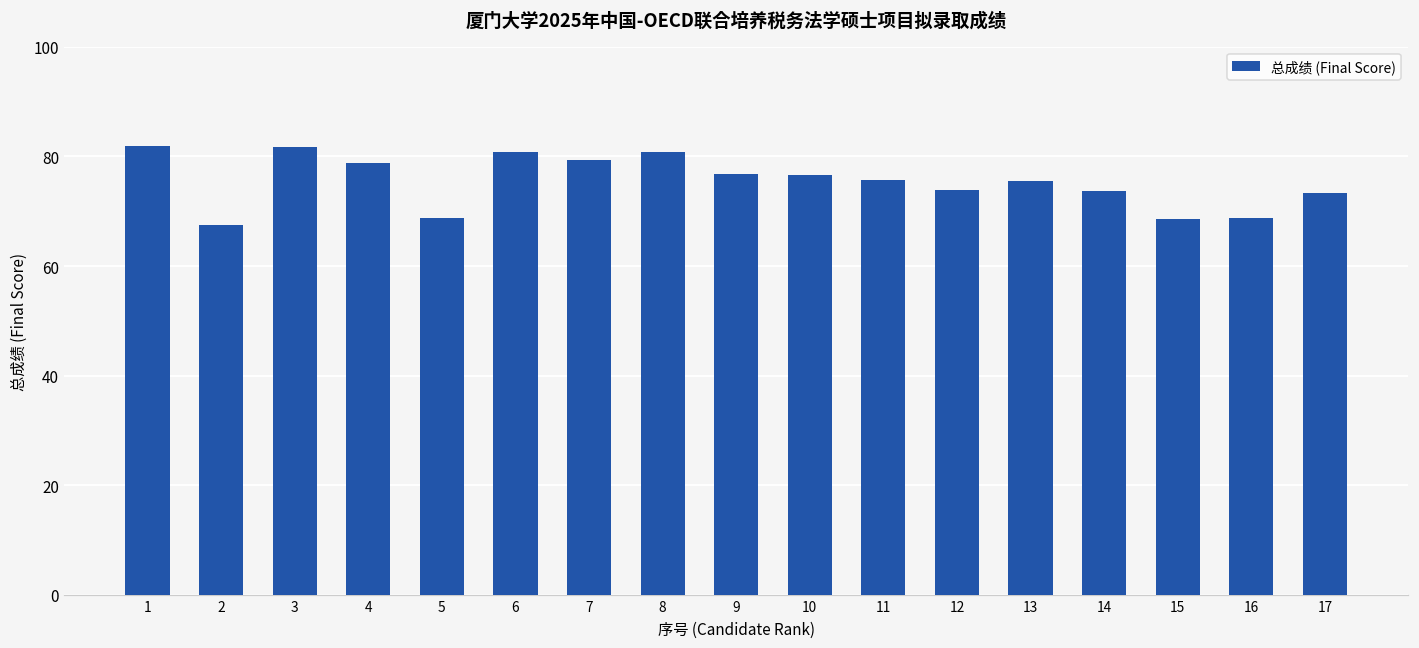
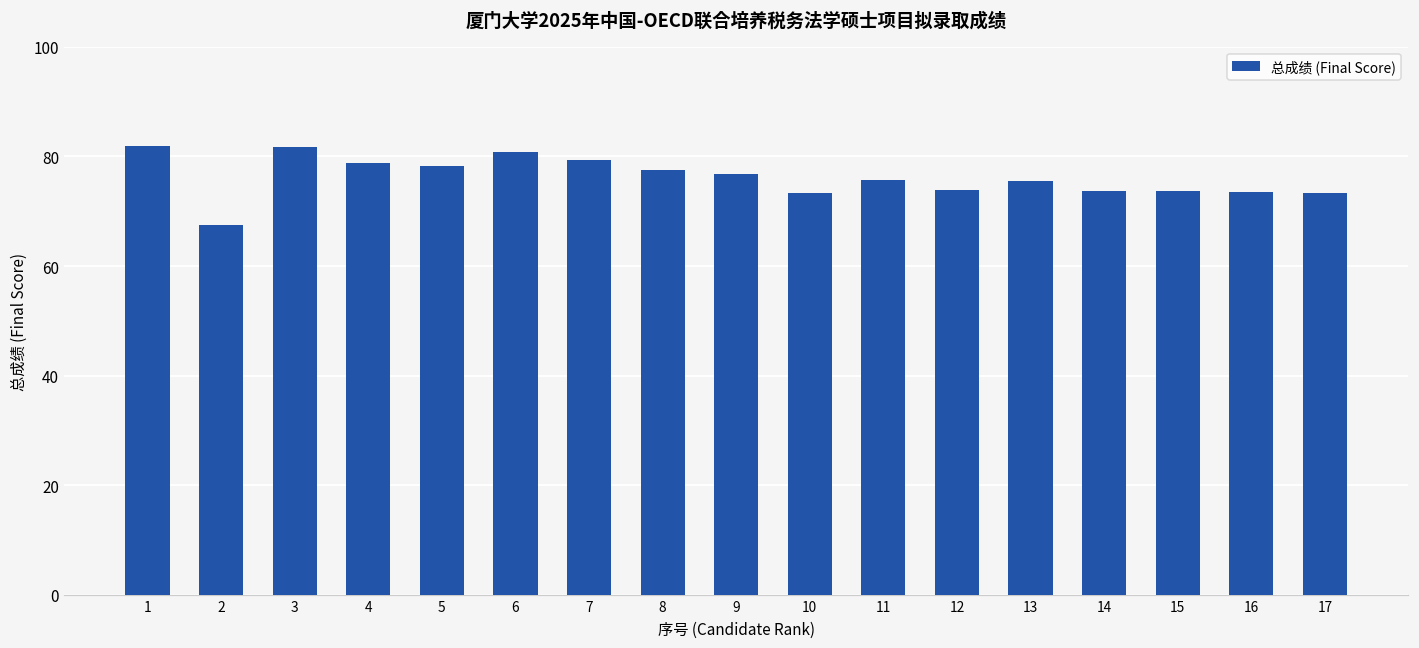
5: 69 -> 78
8: 81 -> 77
10: 77 -> 73
15: 69 -> 74
16: 69 -> 74
